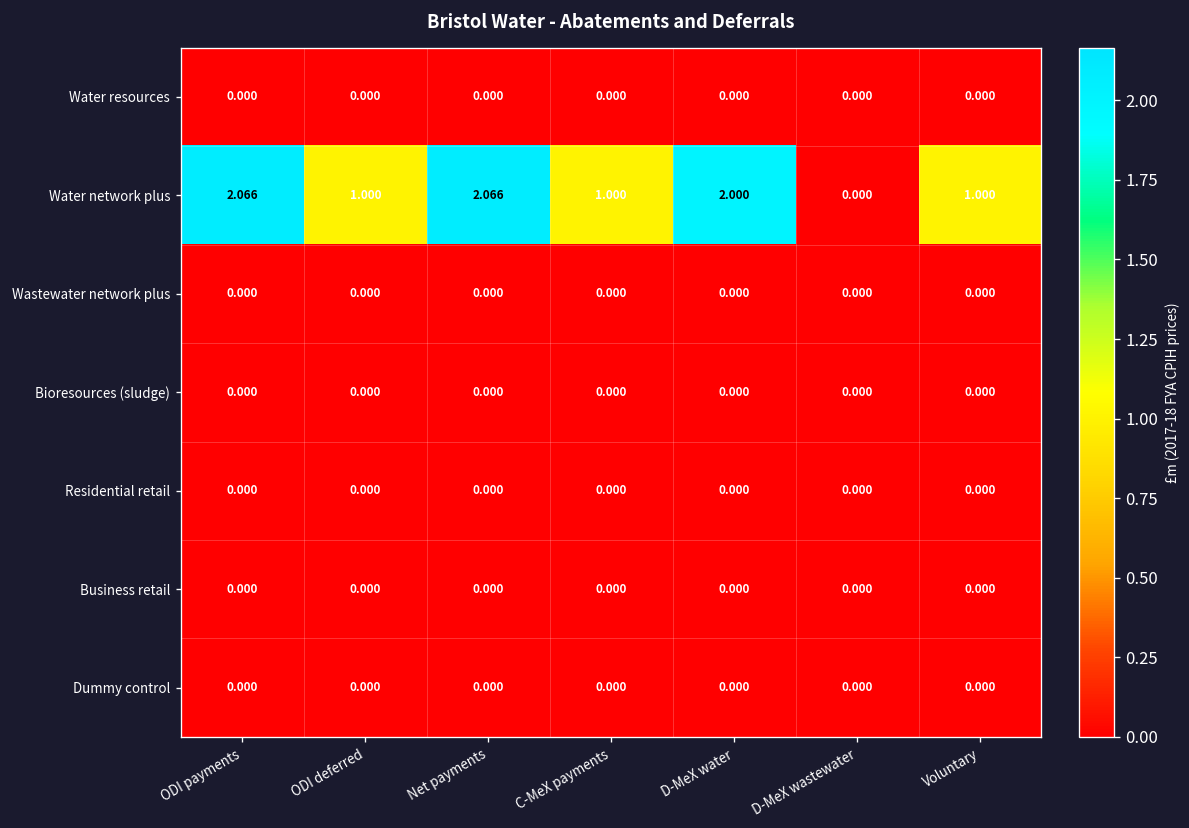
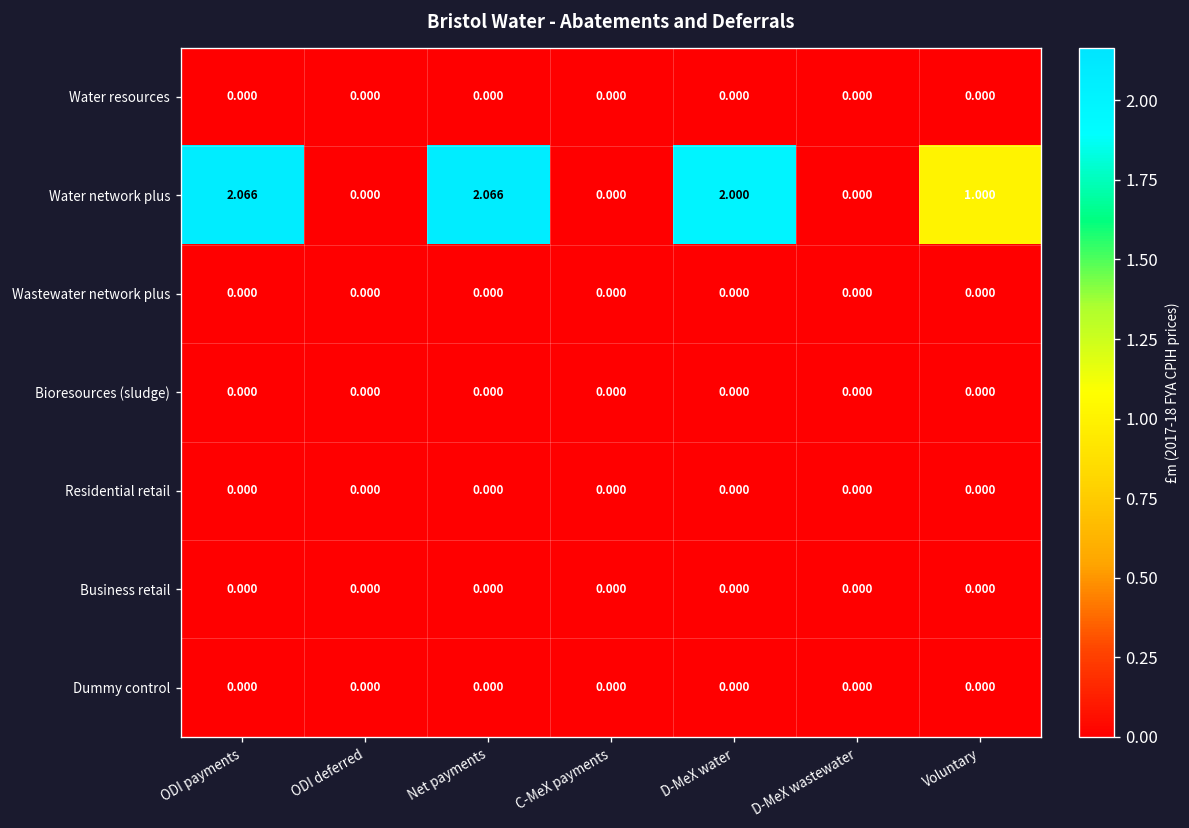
Water network plus, ODI deferred: 1.000 -> 0.000
Water network plus, C-MeX payments: 1.000 -> 0.000
